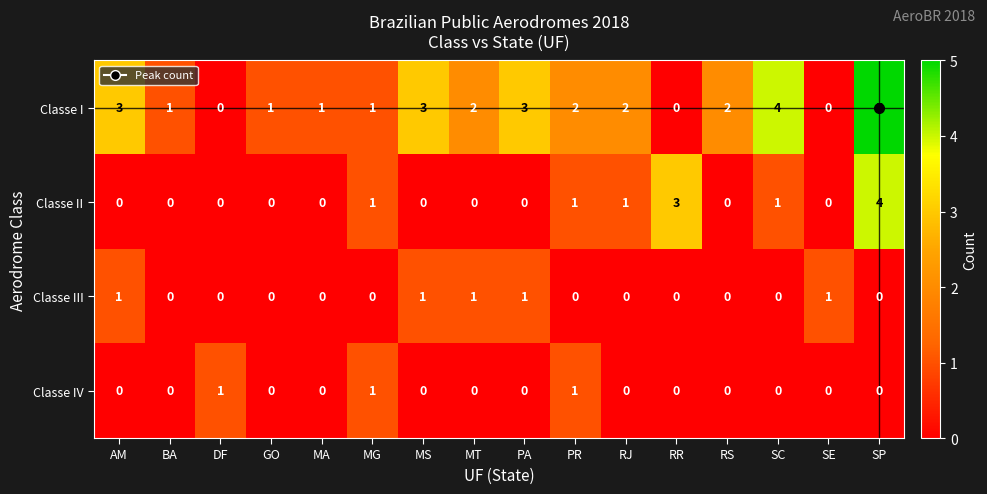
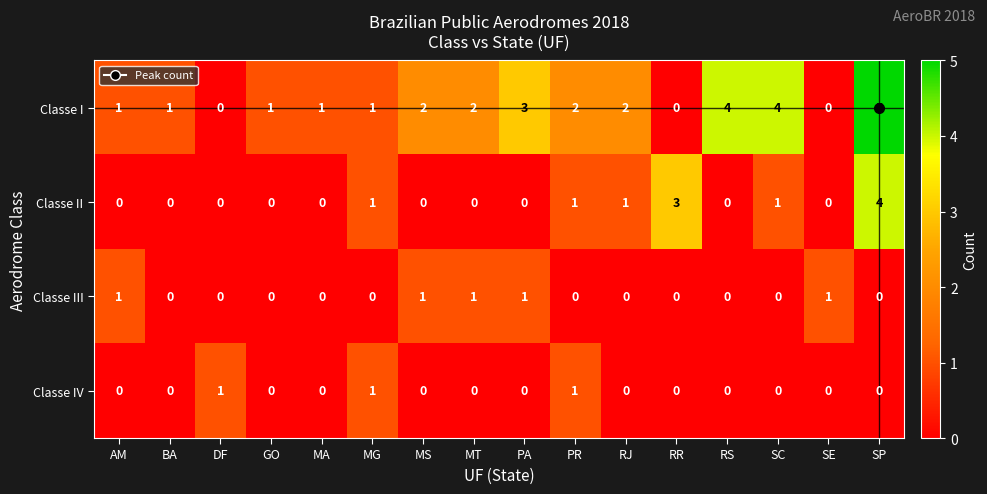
Classe I, AM: 3 -> 1
Classe I, MS: 3 -> 2
Classe I, RS: 2 -> 4
